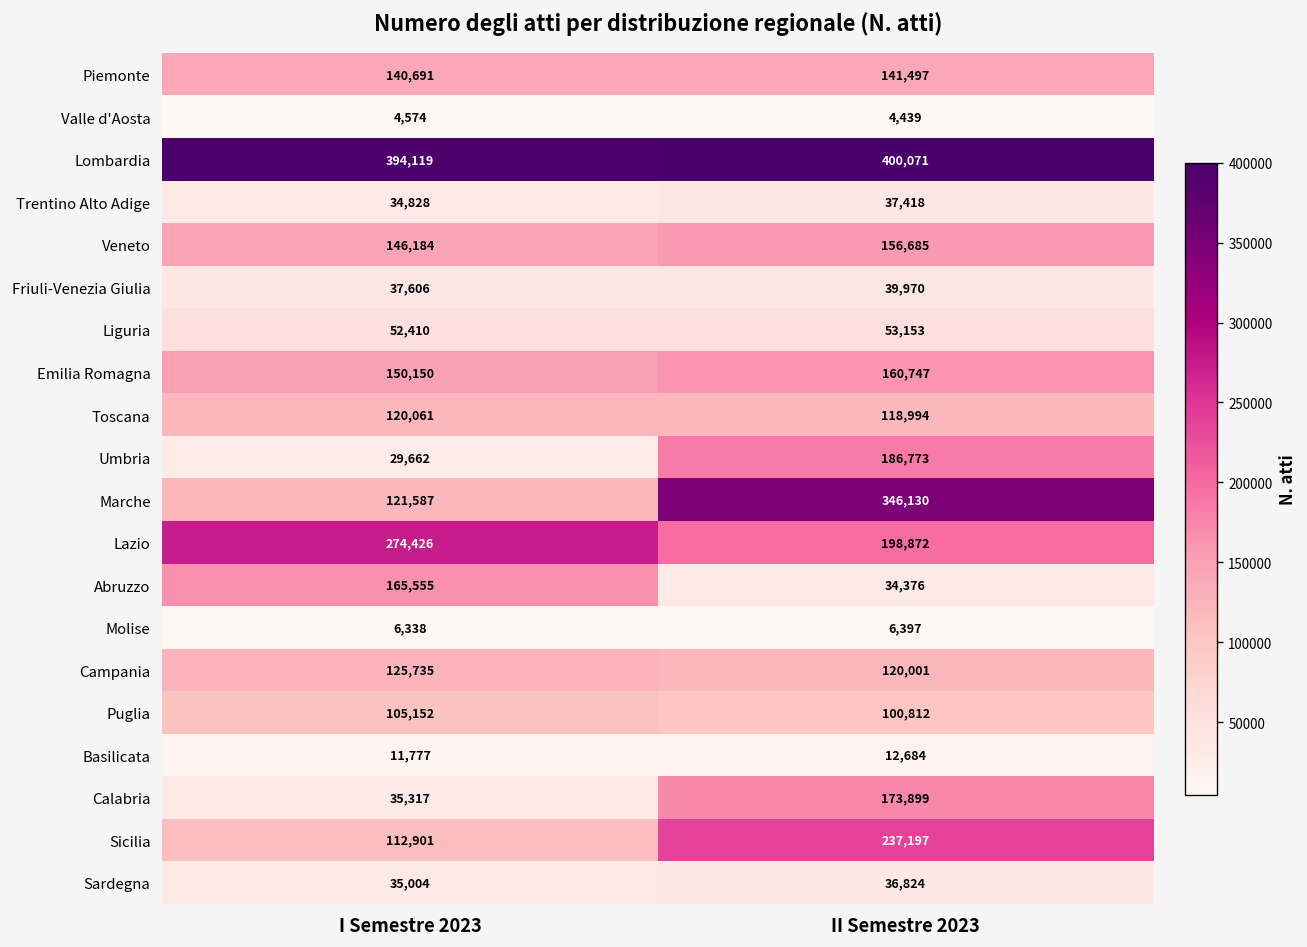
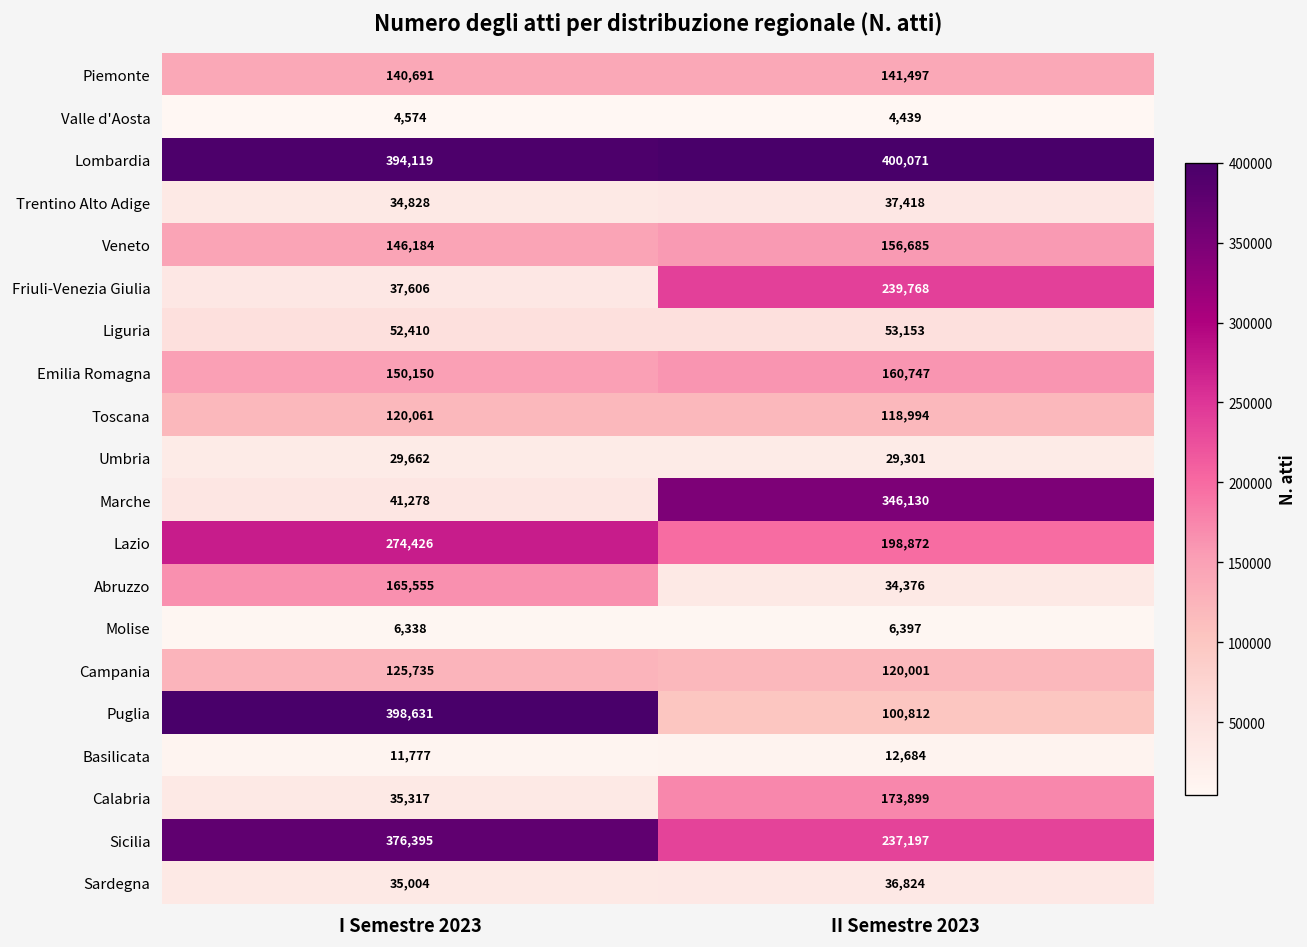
Friuli-Venezia Giulia, II Semestre 2023: 39,970 -> 239,768
Umbria, II Semestre 2023: 186,773 -> 29,301
Marche, I Semestre 2023: 121,587 -> 41,278
Puglia, I Semestre 2023: 105,152 -> 398,631
Sicilia, I Semestre 2023: 112,901 -> 376,395
